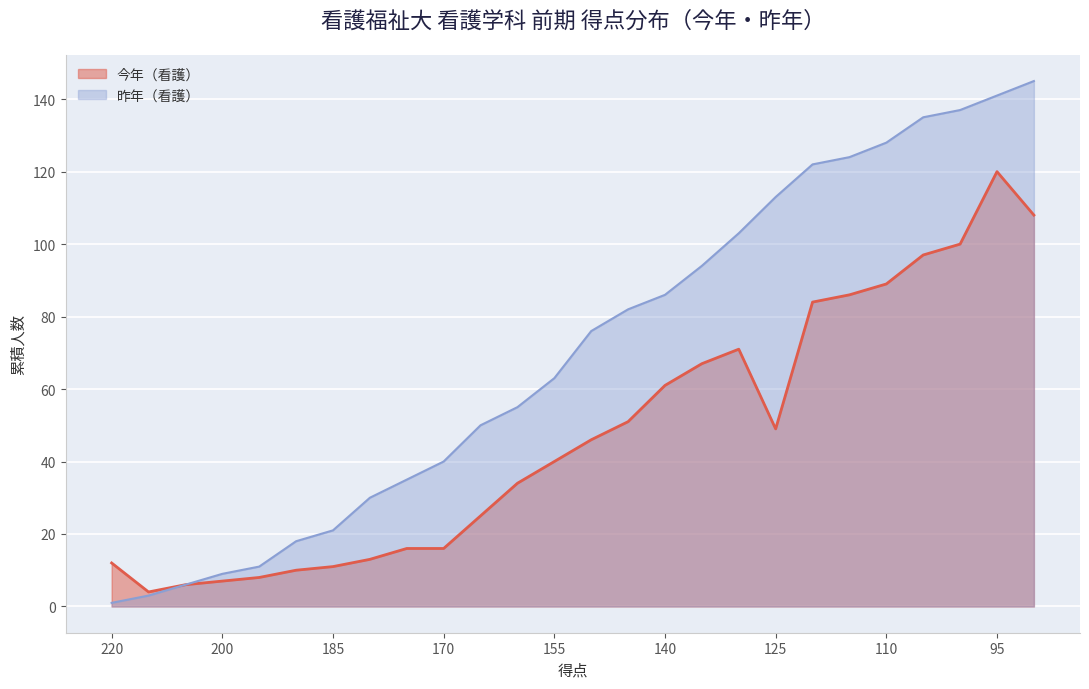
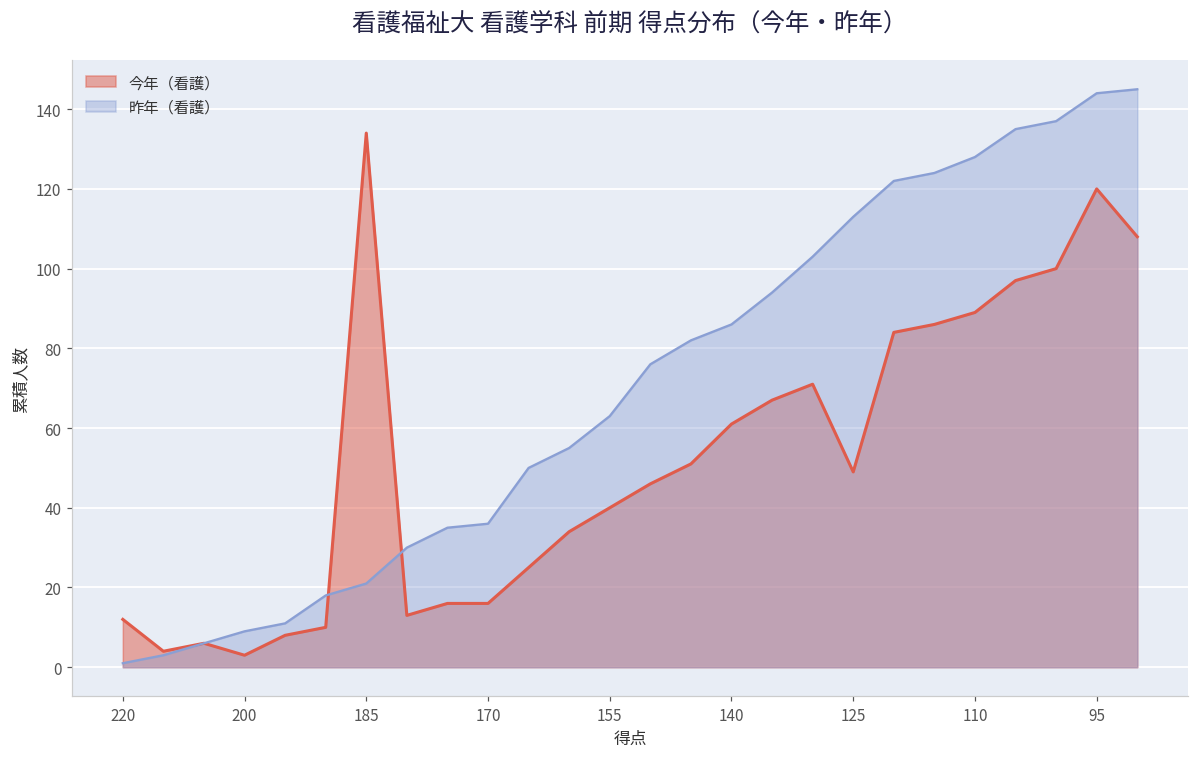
今年（看護）, 200: 7 -> 3
今年（看護）, 185: 11 -> 134
昨年（看護）, 170: 40 -> 36
昨年（看護）, 95: 141 -> 144
